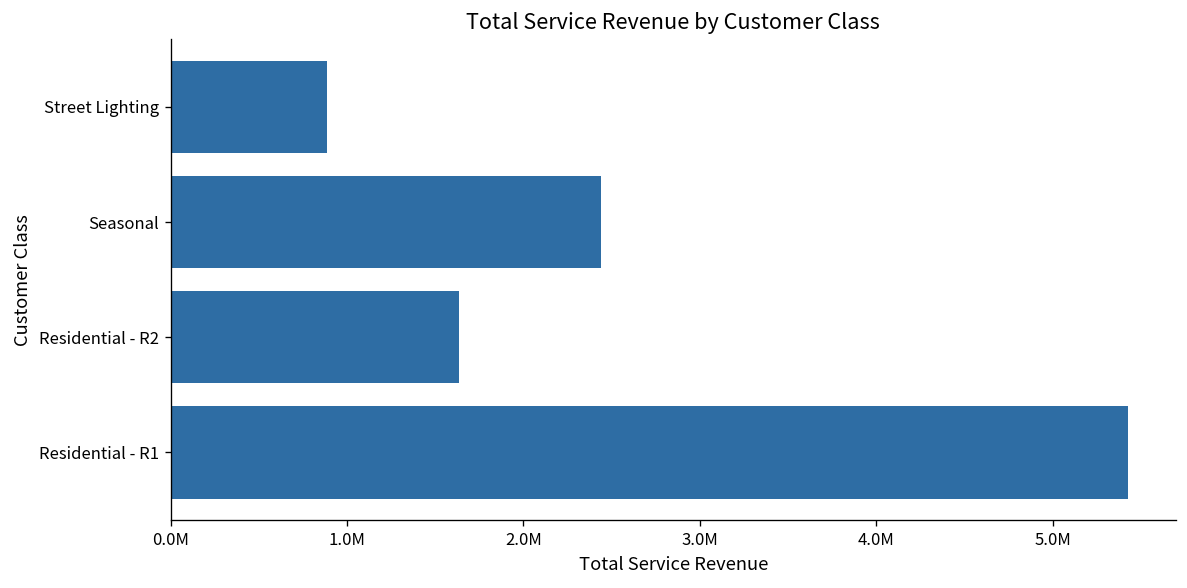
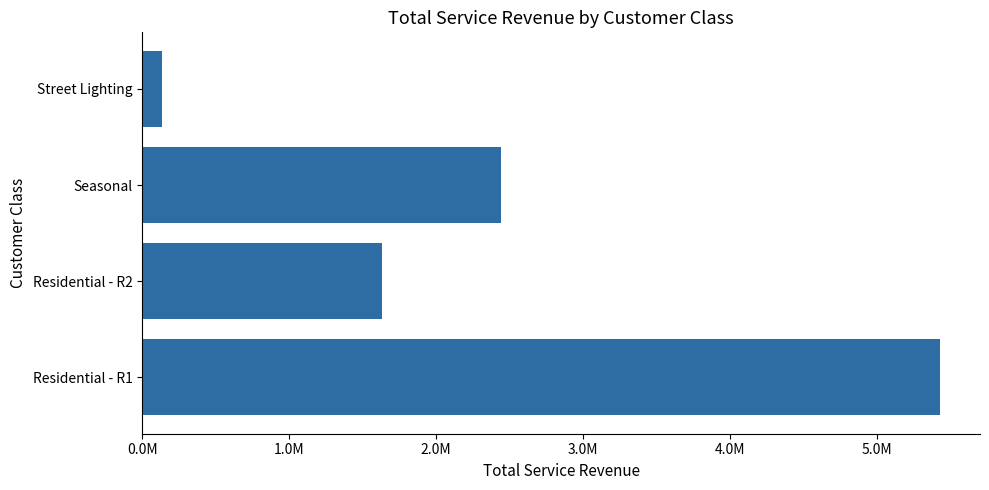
Street Lighting: 890000 -> 140000
